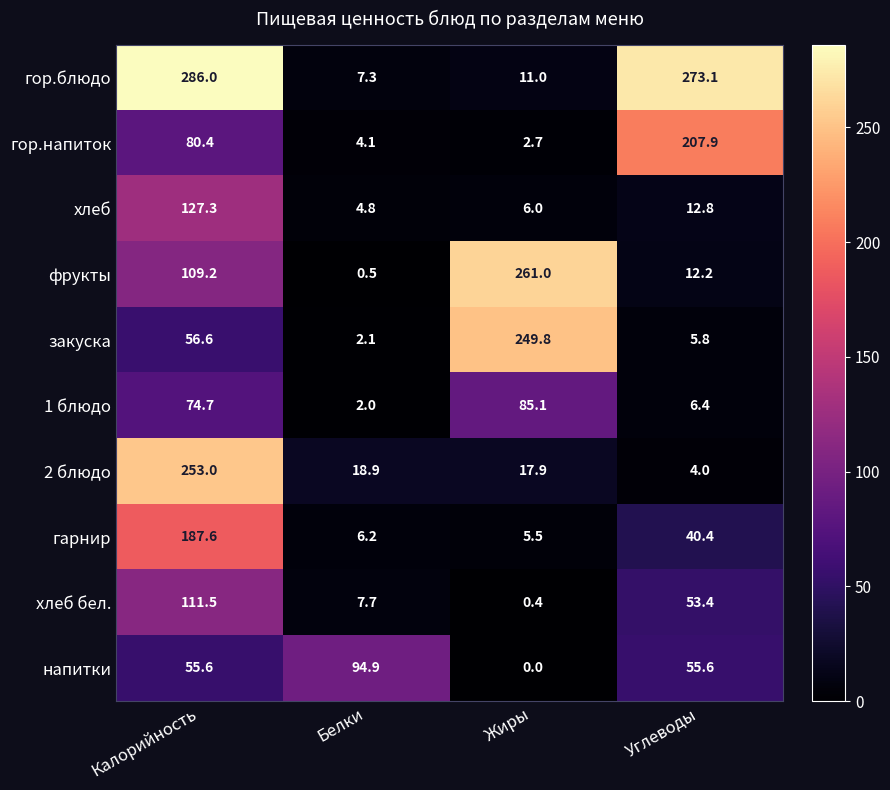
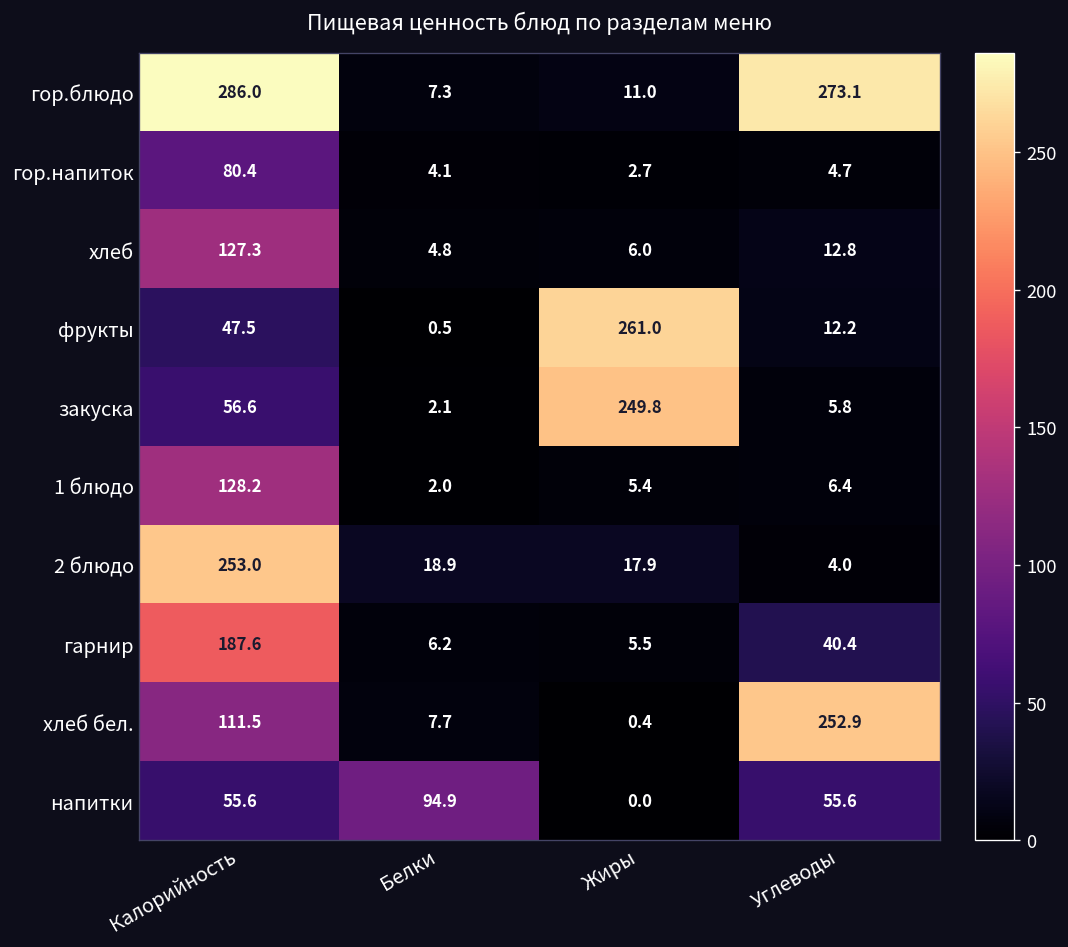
гор.напиток, Углеводы: 207.9 -> 4.7
фрукты, Калорийность: 109.2 -> 47.5
1 блюдо, Калорийность: 74.7 -> 128.2
1 блюдо, Жиры: 85.1 -> 5.4
хлеб бел., Углеводы: 53.4 -> 252.9
